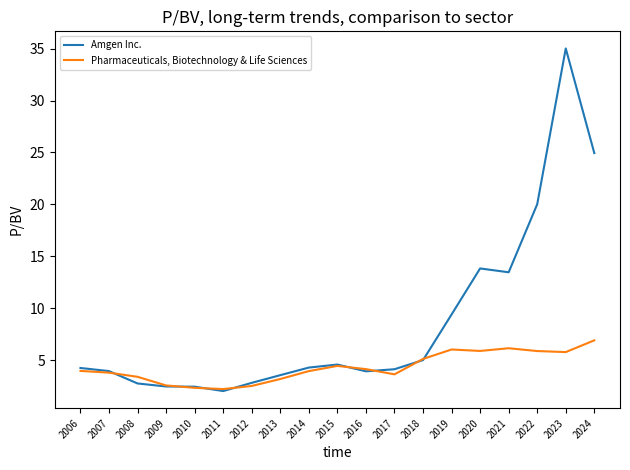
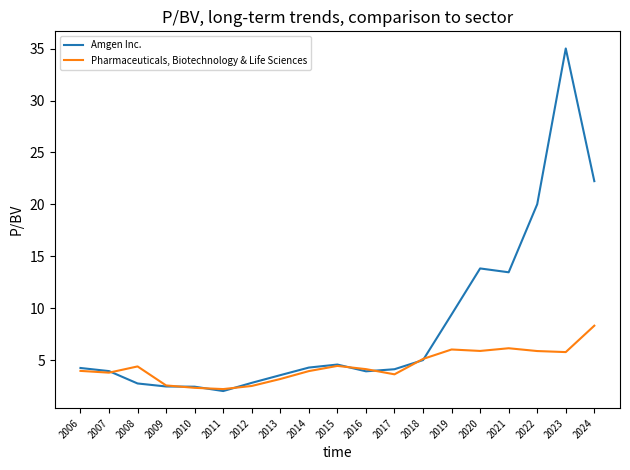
Pharmaceuticals, Biotechnology & Life Sciences, 2008: 3.4 -> 4.4
Amgen Inc., 2024: 24.9 -> 22.2
Pharmaceuticals, Biotechnology & Life Sciences, 2024: 6.9 -> 8.3
